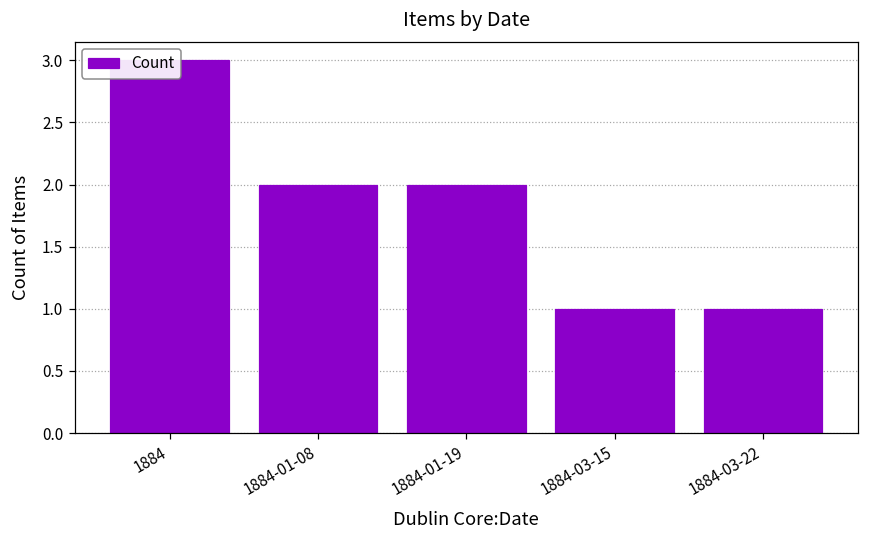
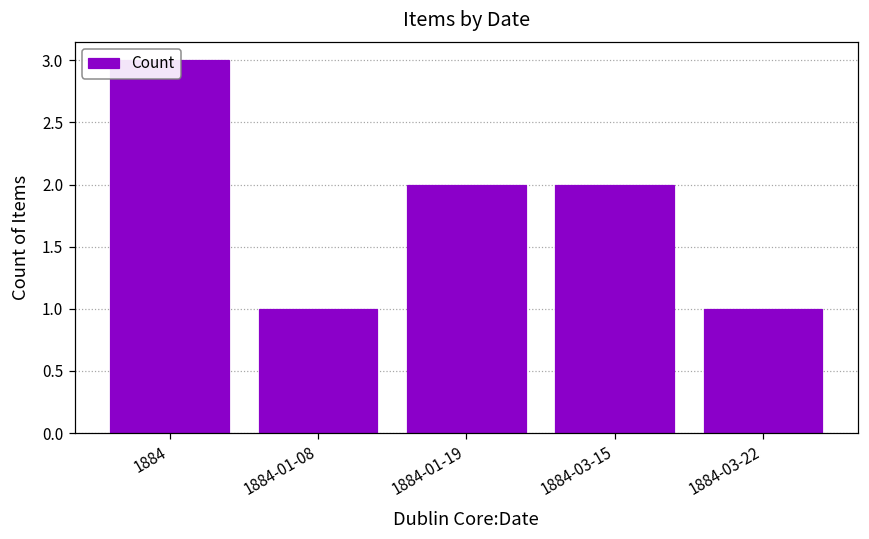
1884-01-08: 2 -> 1
1884-03-15: 1 -> 2
